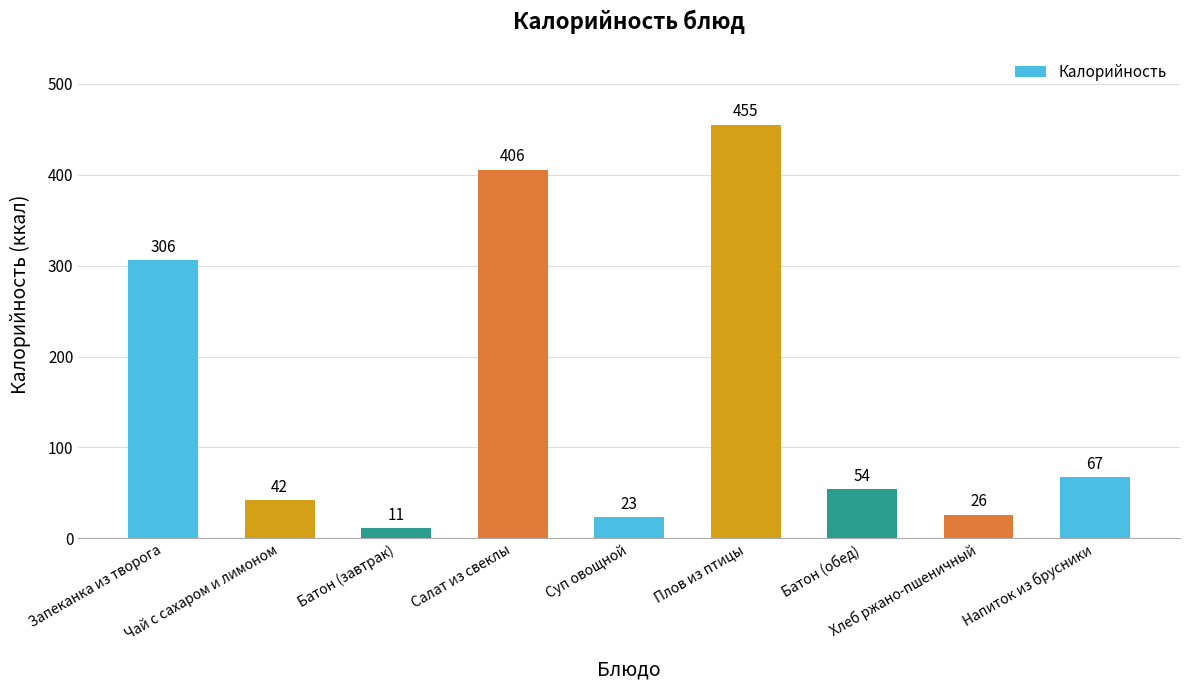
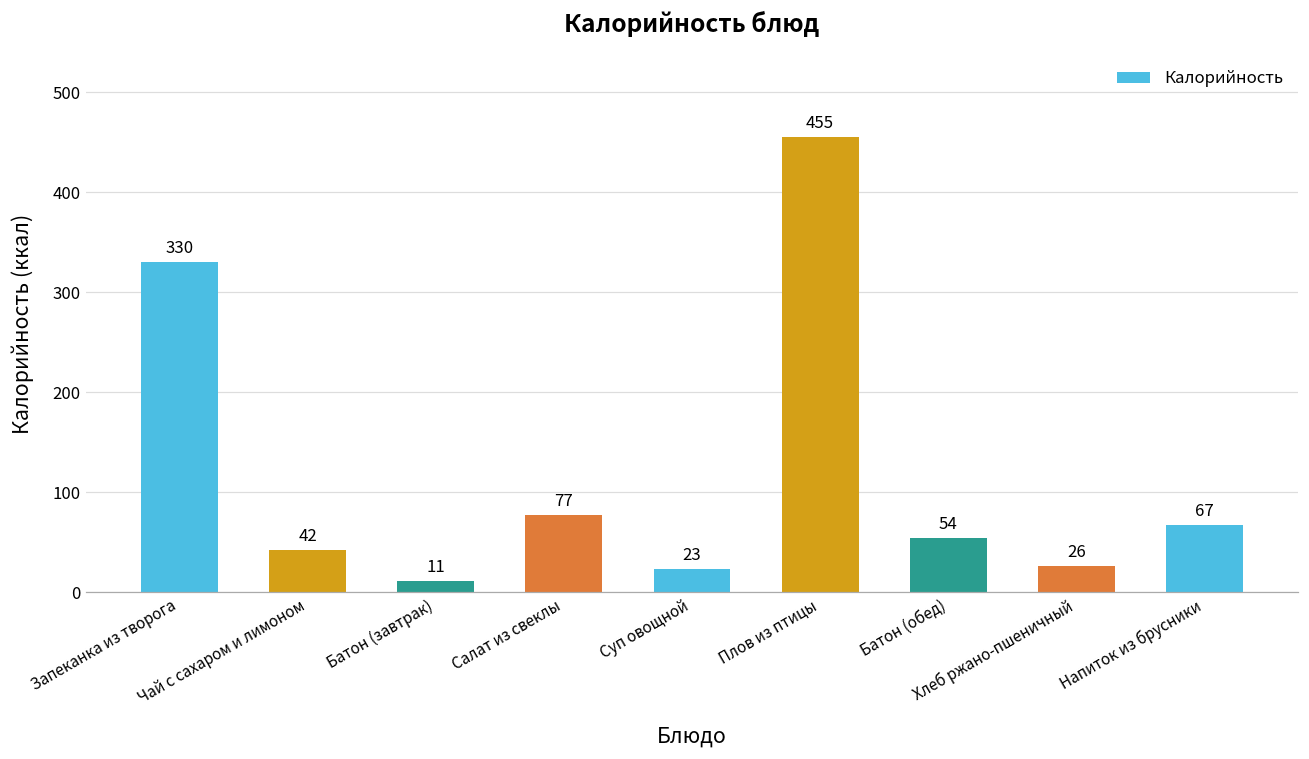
Запеканка из творога: 306 -> 330
Салат из свеклы: 406 -> 77
